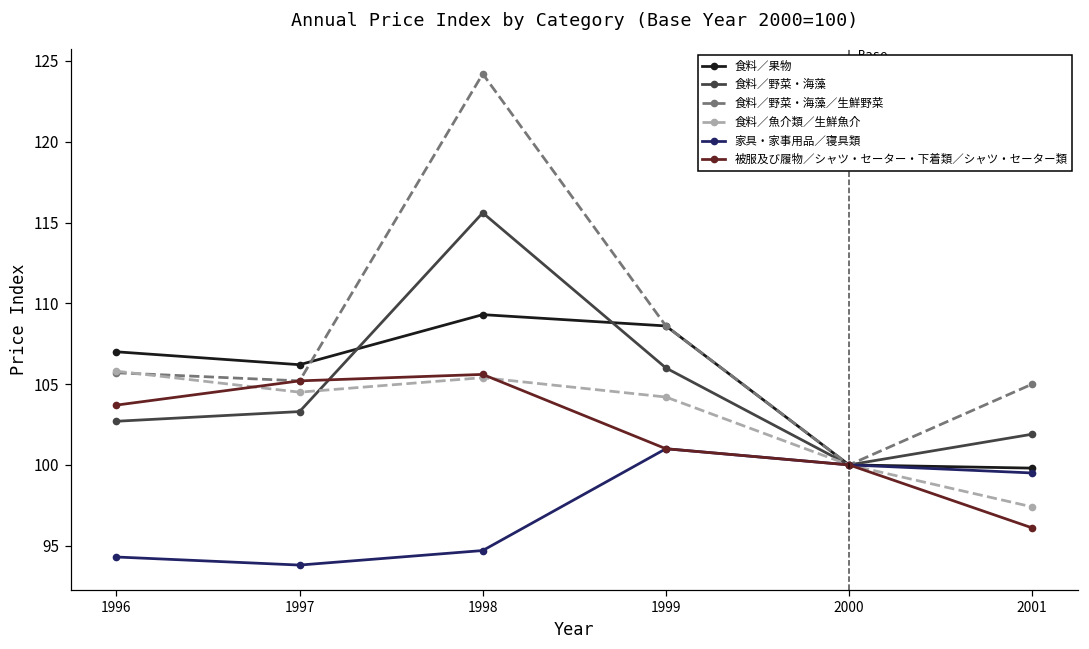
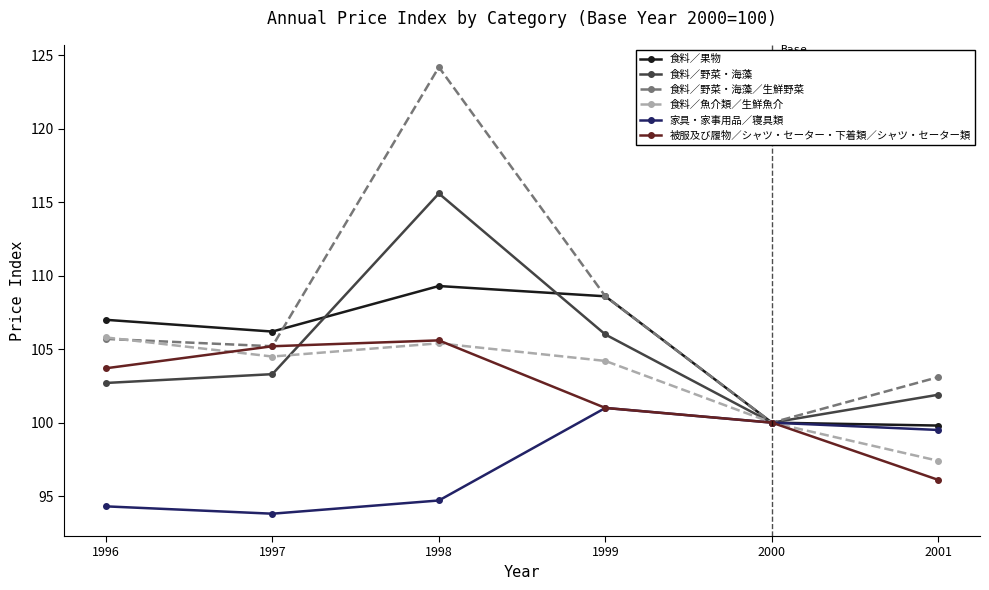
食料／野菜・海藻／生鮮野菜, 2001: 105.0 -> 103.1
